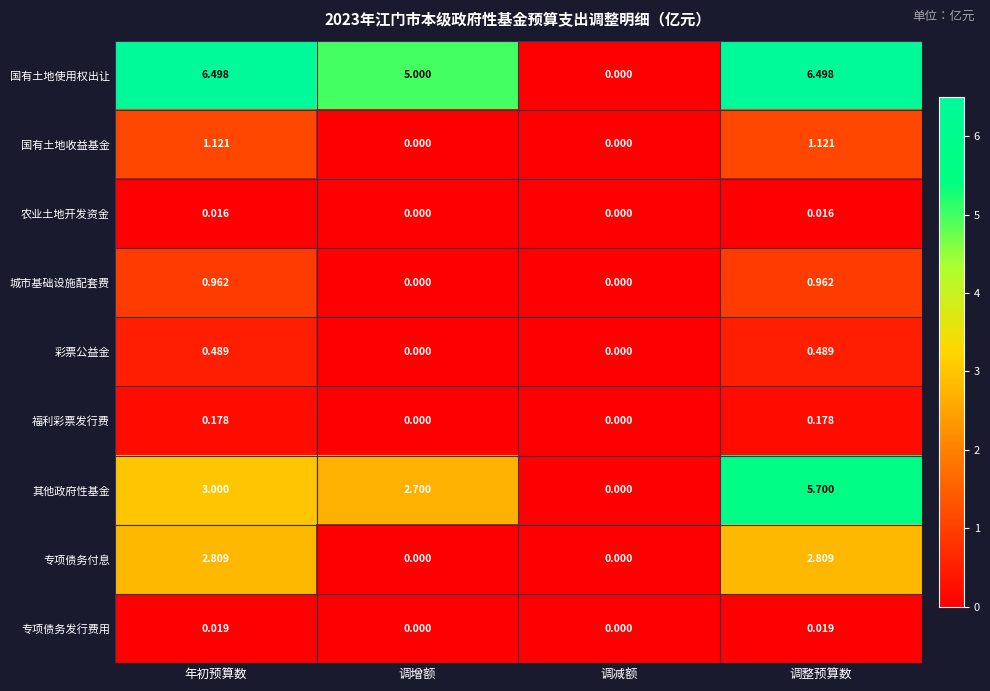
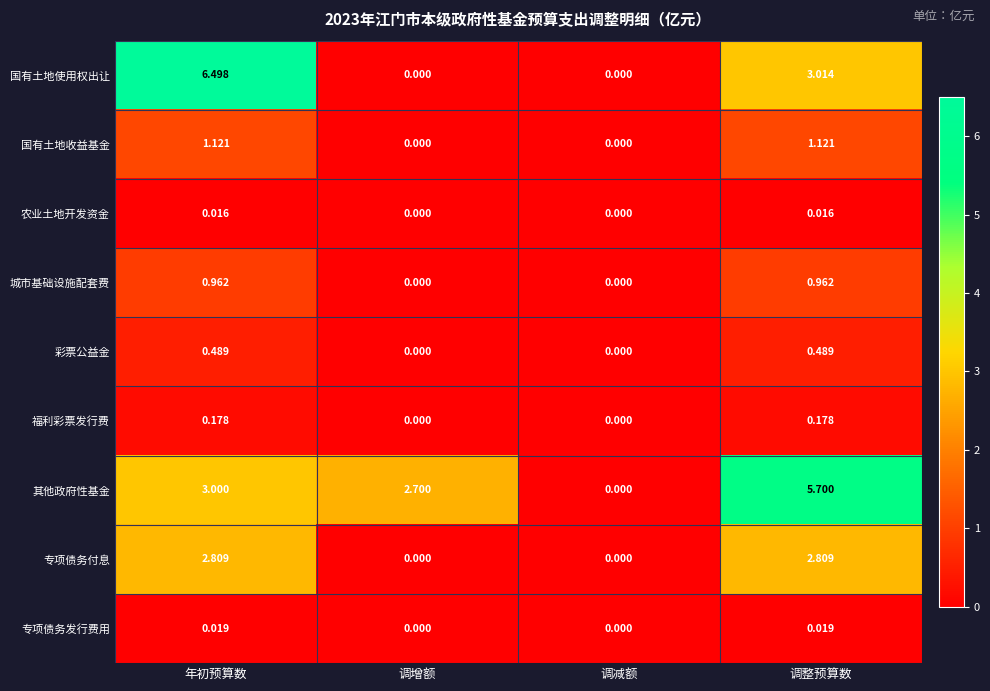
国有土地使用权出让, 调增额: 5.000 -> 0.000
国有土地使用权出让, 调整预算数: 6.498 -> 3.014
